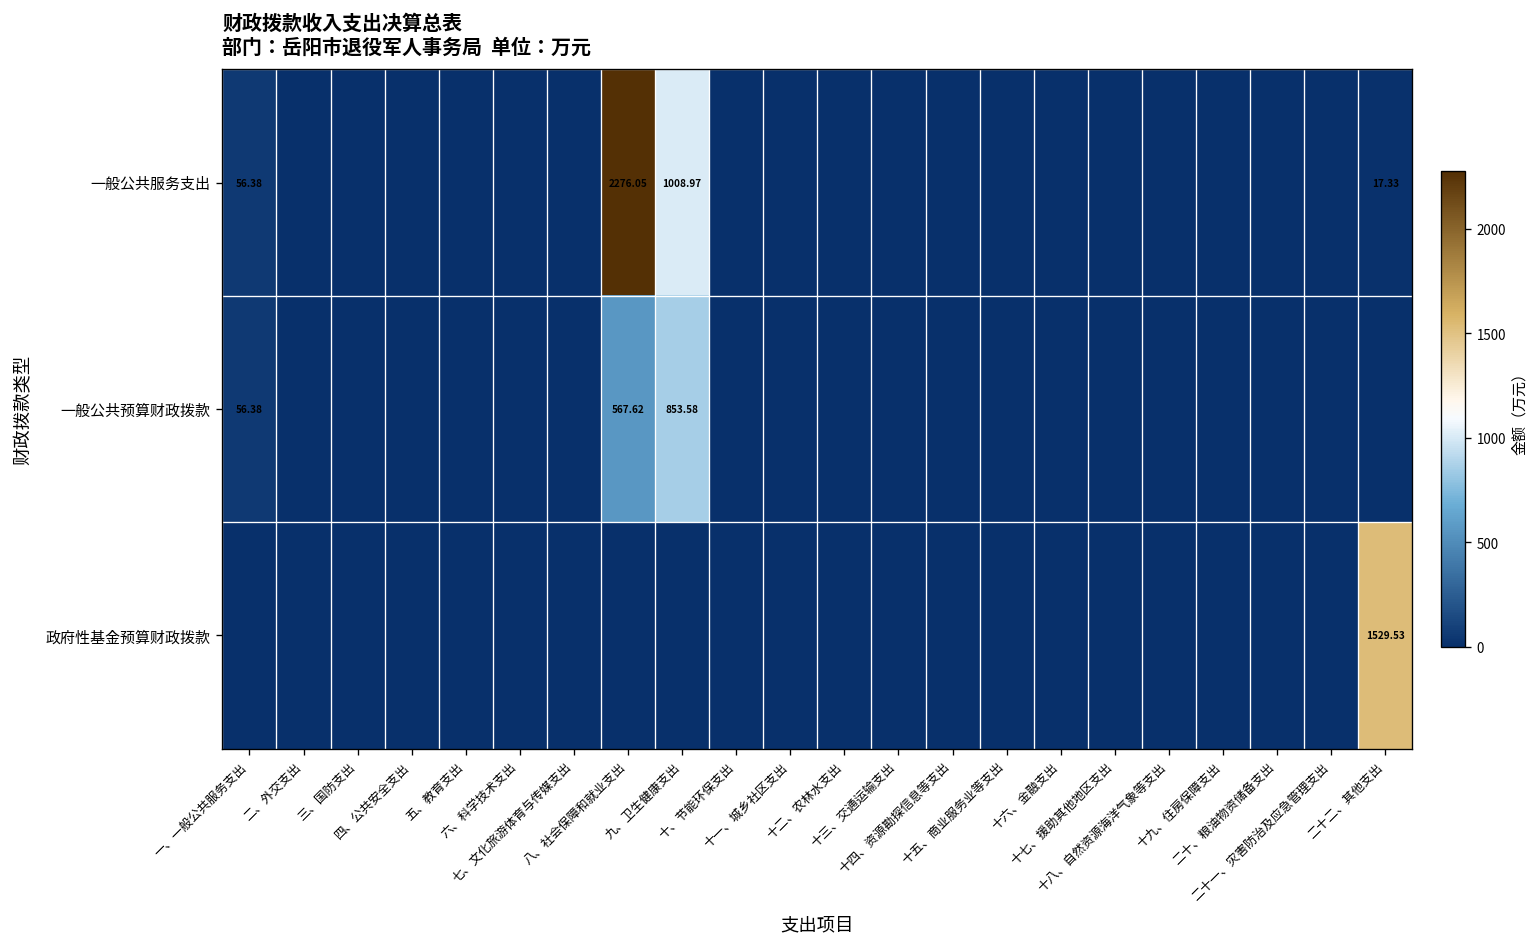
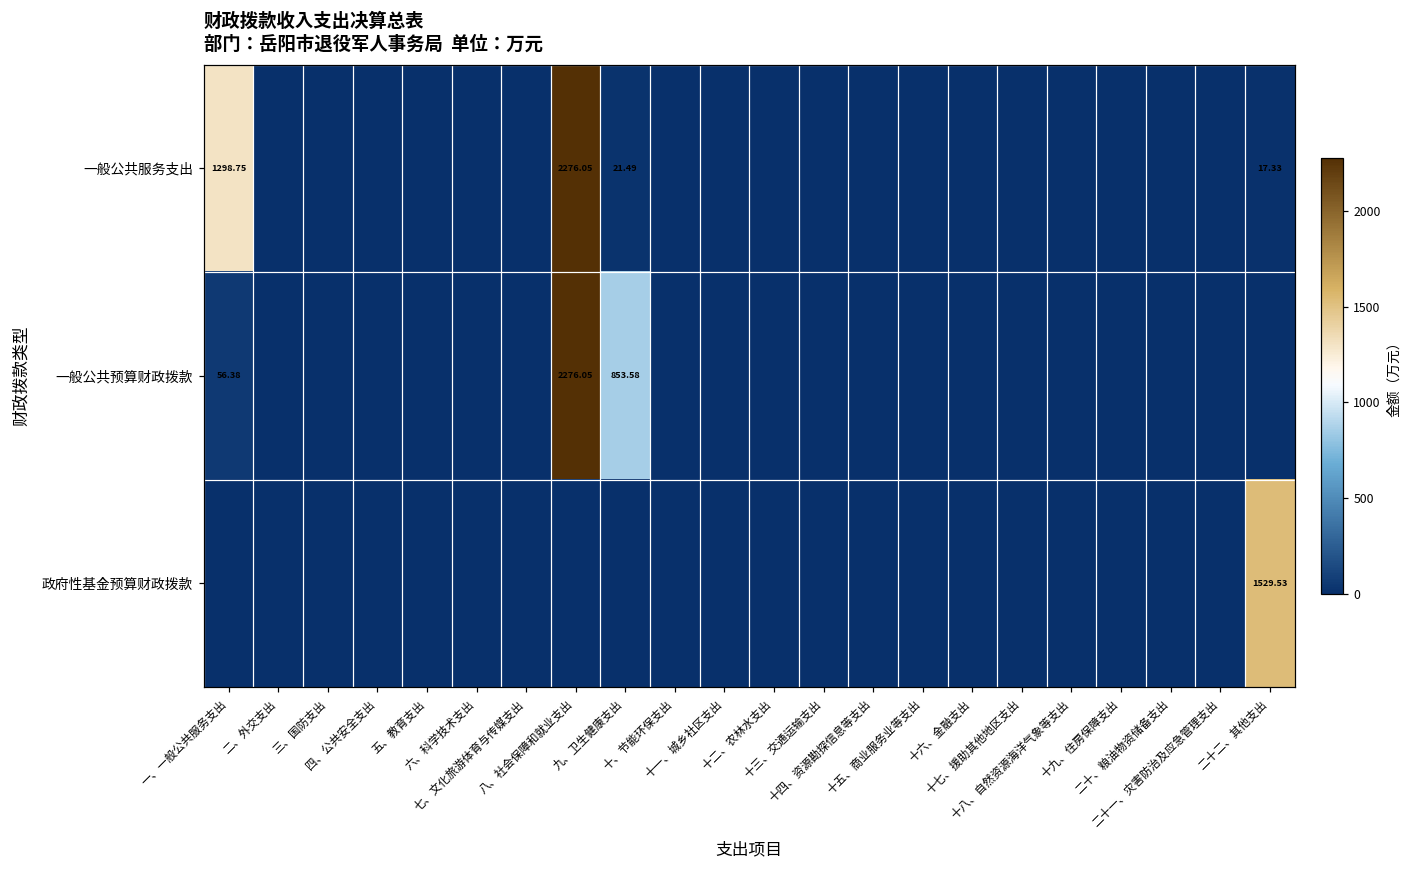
一般公共服务支出, 一、一般公共服务支出: 56.38 -> 1298.75
一般公共服务支出, 九、卫生健康支出: 1008.97 -> 21.49
一般公共预算财政拨款, 八、社会保障和就业支出: 567.62 -> 2276.05
